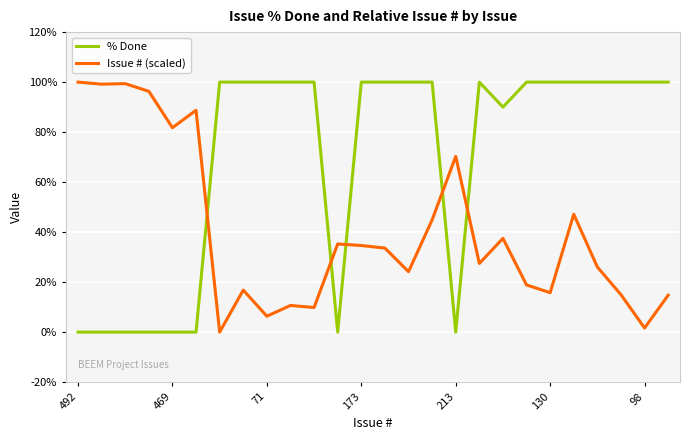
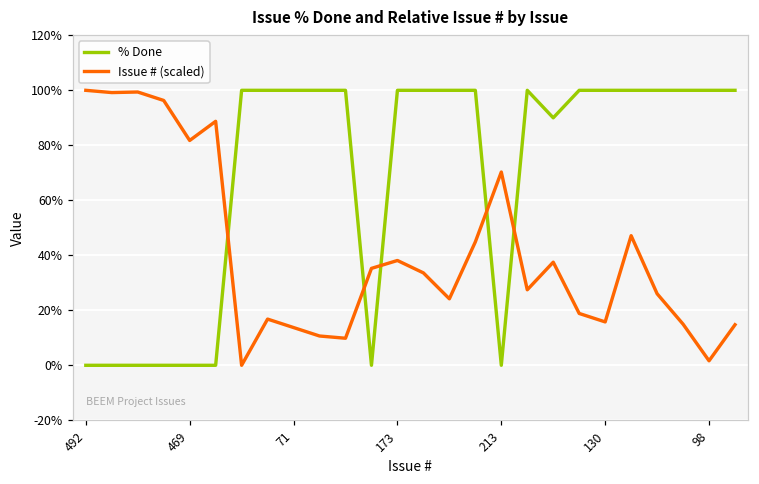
Issue # (scaled), 71: 6% -> 14%
Issue # (scaled), 173: 35% -> 38%
